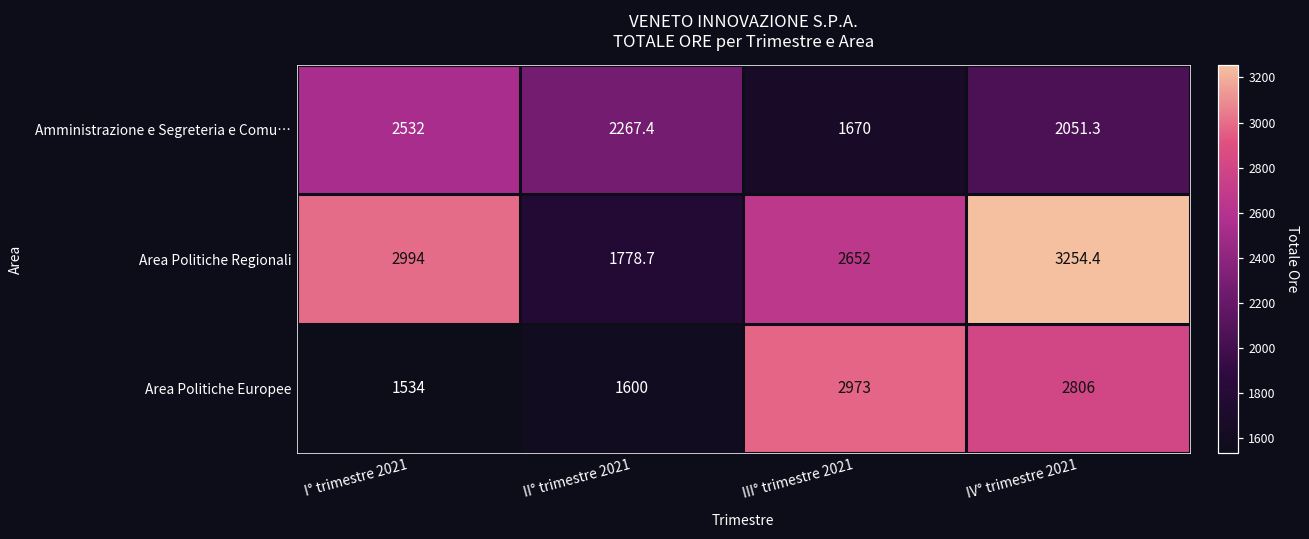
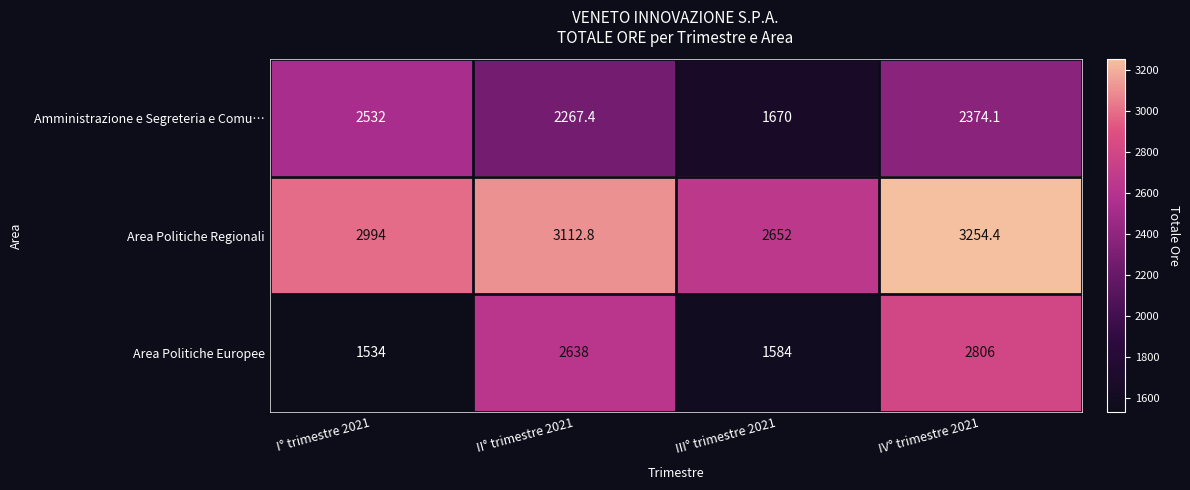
Amministrazione e Segreteria e Comu…, IV° trimestre 2021: 2051.3 -> 2374.1
Area Politiche Regionali, II° trimestre 2021: 1778.7 -> 3112.8
Area Politiche Europee, II° trimestre 2021: 1600 -> 2638
Area Politiche Europee, III° trimestre 2021: 2973 -> 1584
